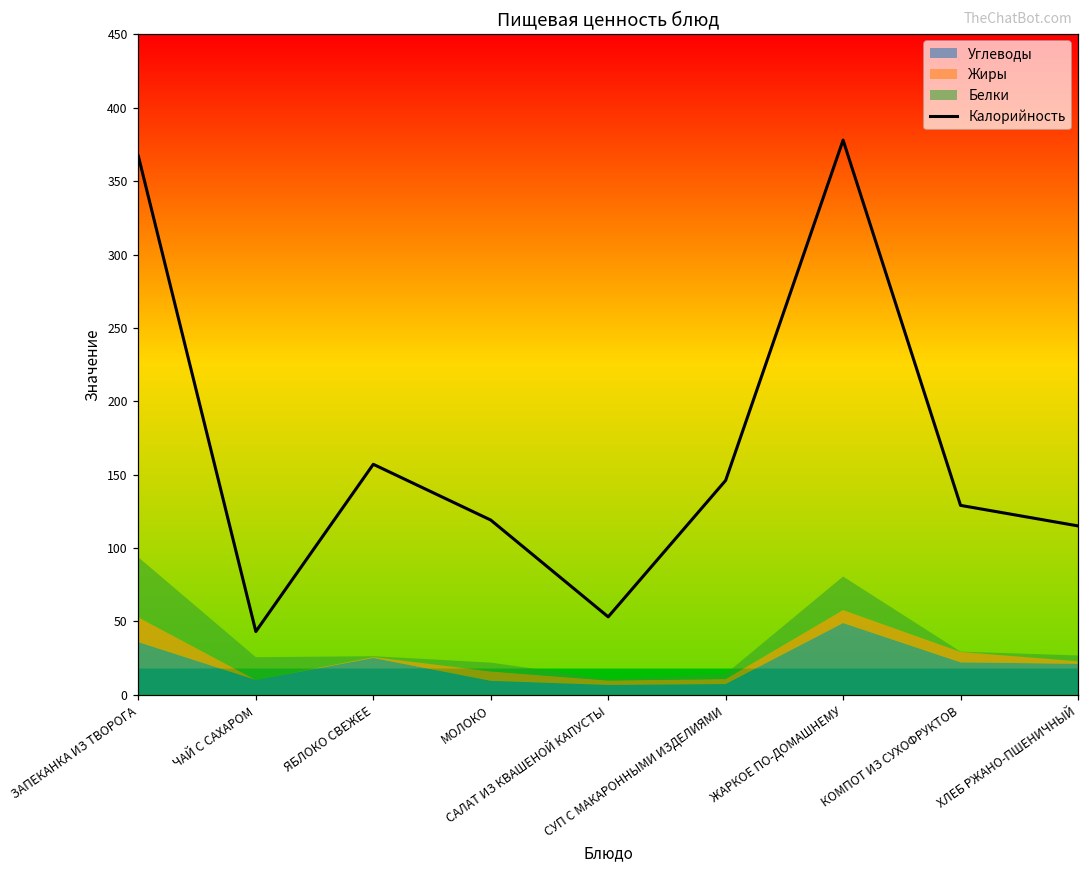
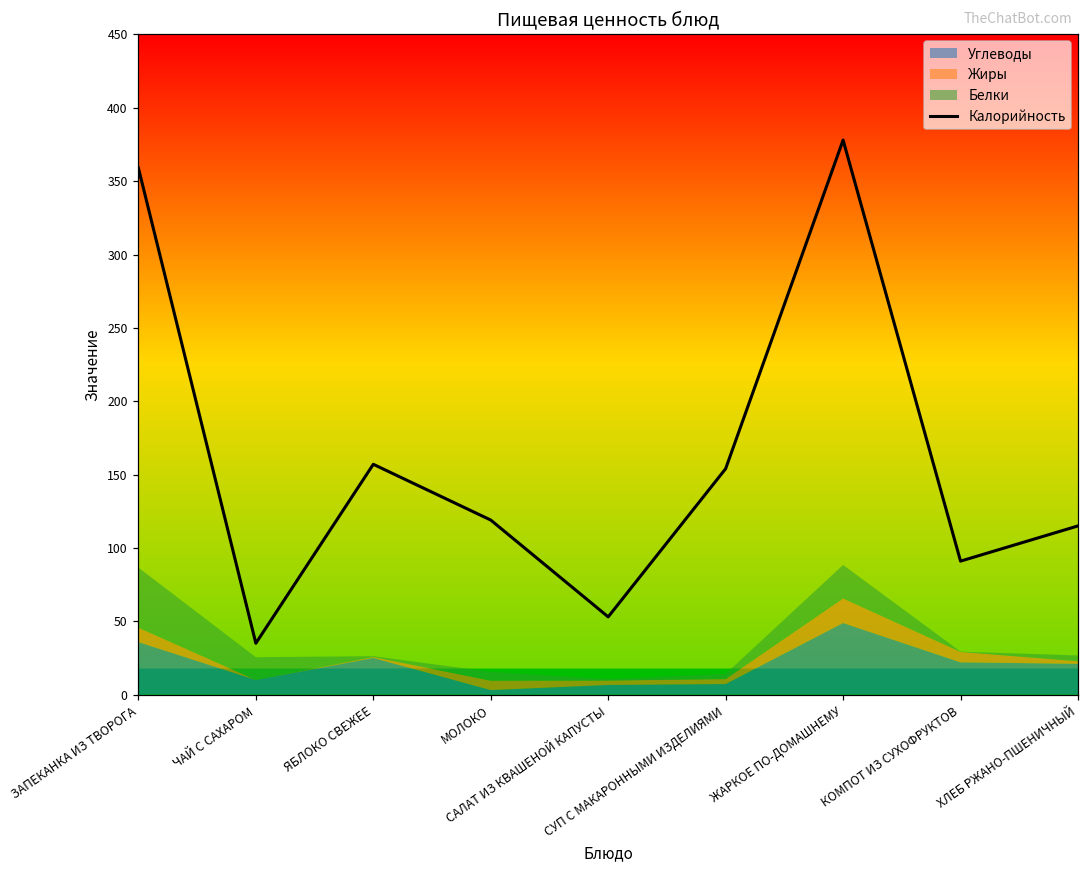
Калорийность, ЗАПЕКАНКА ИЗ ТВОРОГА: 367 -> 359
Жиры, ЗАПЕКАНКА ИЗ ТВОРОГА: 17 -> 10
Калорийность, ЧАЙ С САХАРОМ: 43 -> 35
Углеводы, МОЛОКО: 9 -> 3
Калорийность, СУП С МАКАРОННЫМИ ИЗДЕЛИЯМИ: 146 -> 154
Жиры, ЖАРКОЕ ПО-ДОМАШНЕМУ: 9 -> 17
Калорийность, КОМПОТ ИЗ СУХОФРУКТОВ: 129 -> 91
